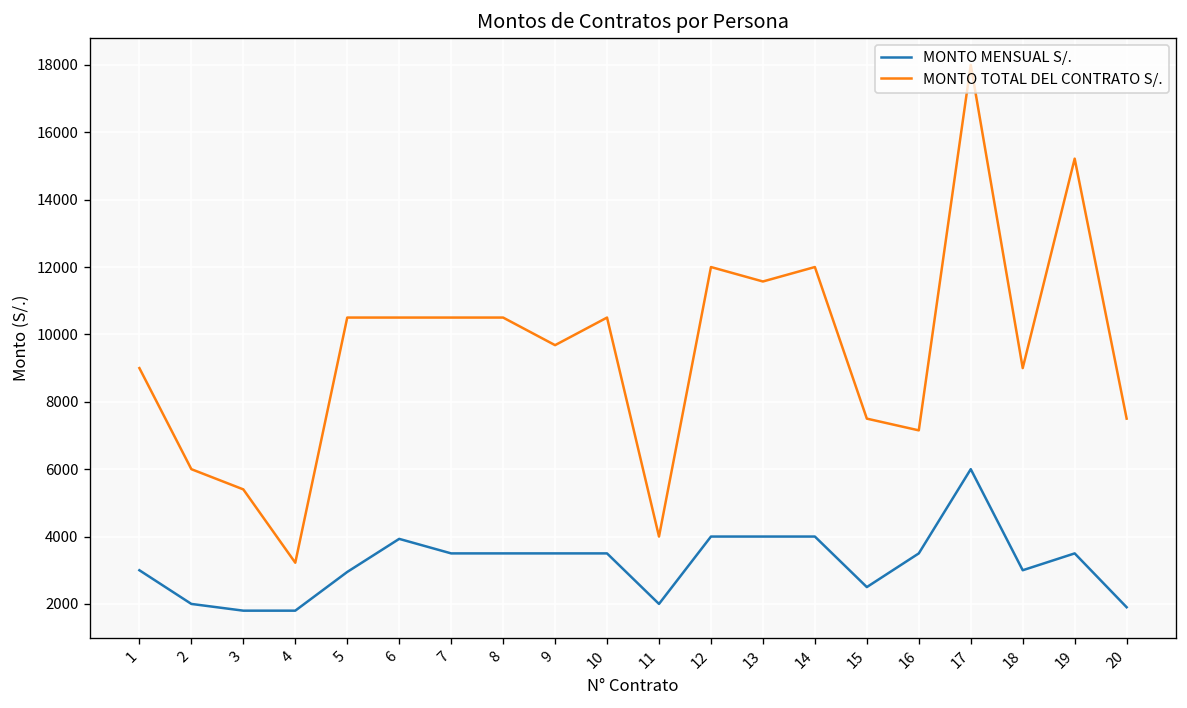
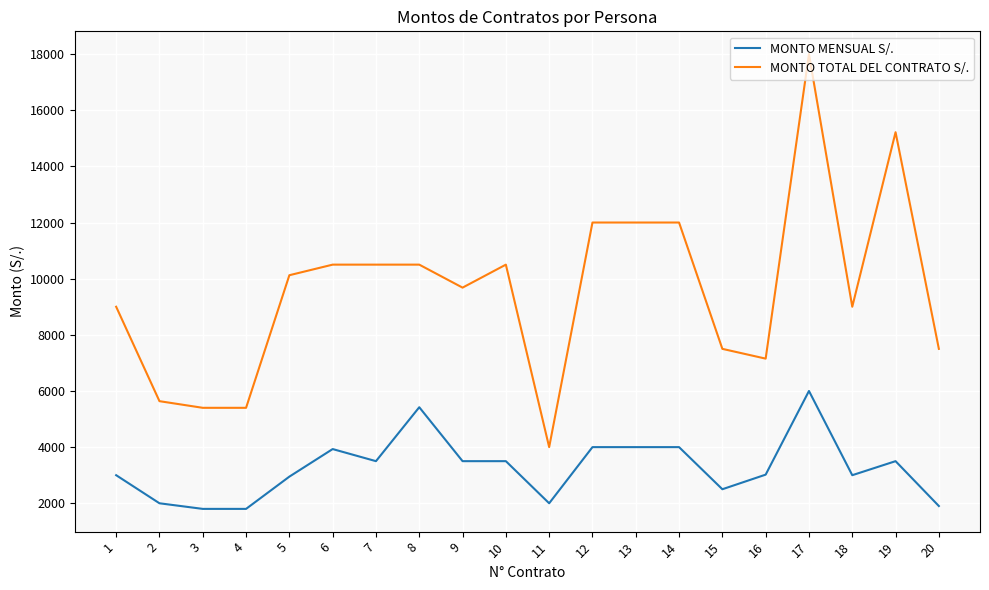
MONTO TOTAL DEL CONTRATO S/., 2: 6000 -> 5600
MONTO TOTAL DEL CONTRATO S/., 4: 3200 -> 5400
MONTO TOTAL DEL CONTRATO S/., 5: 10500 -> 10100
MONTO MENSUAL S/., 8: 3500 -> 5400
MONTO TOTAL DEL CONTRATO S/., 13: 11600 -> 12000
MONTO MENSUAL S/., 16: 3500 -> 3000
